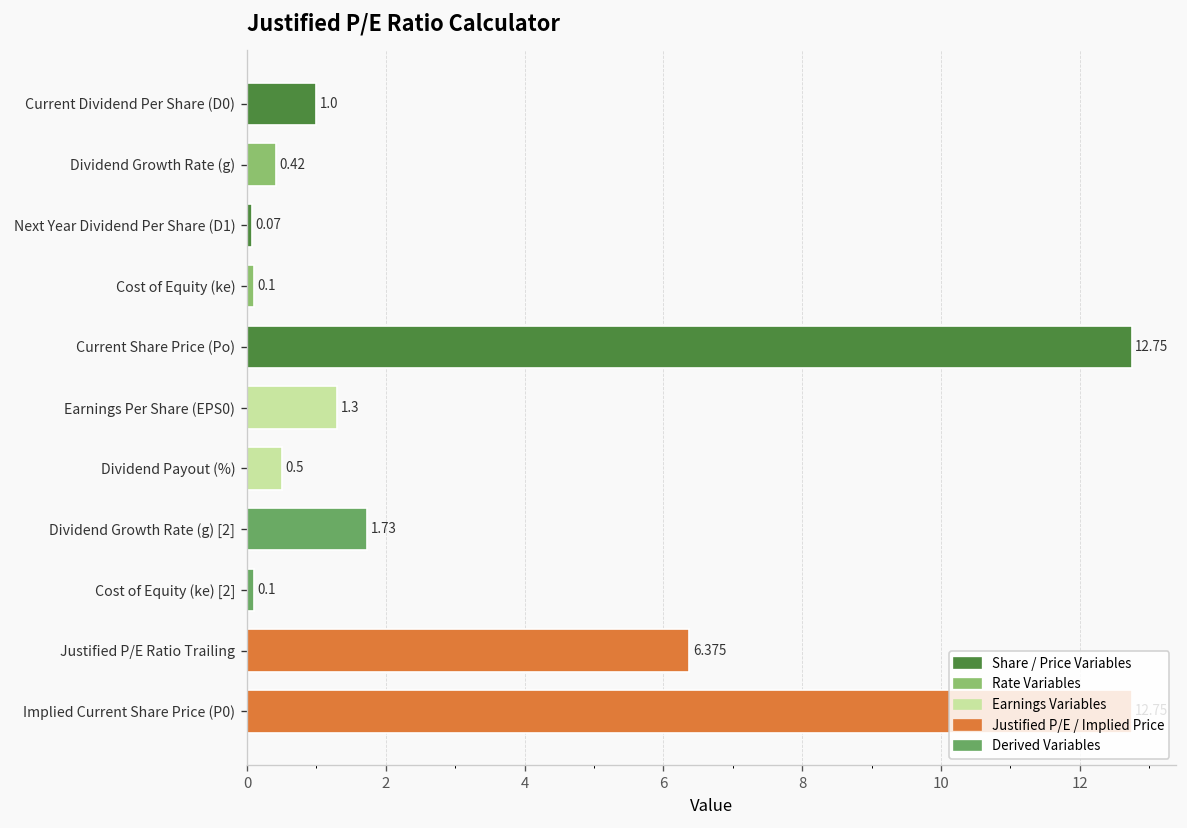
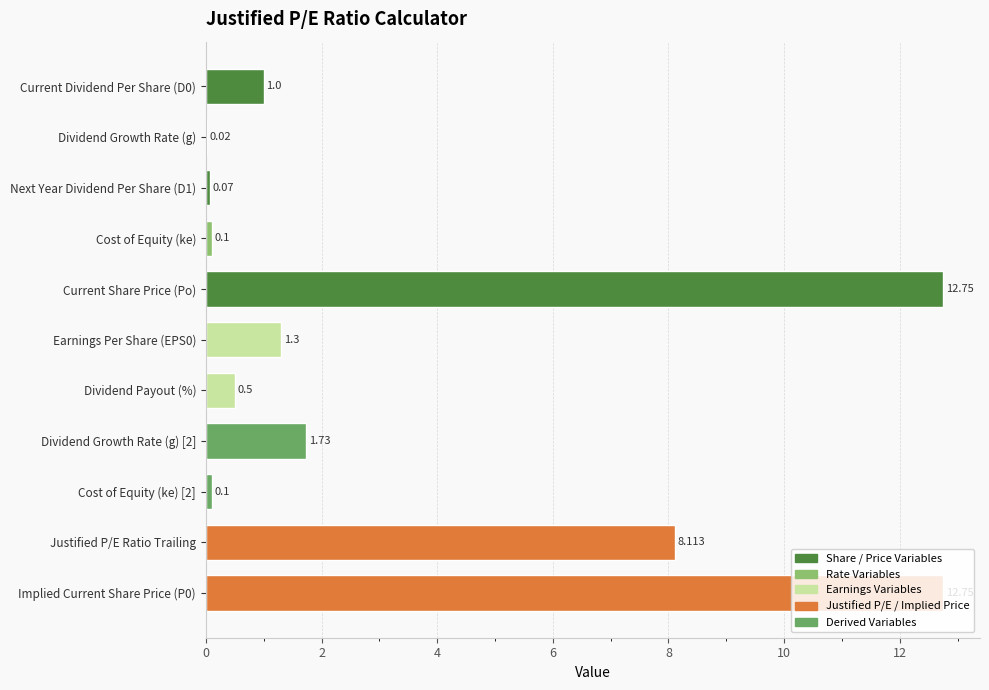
Dividend Growth Rate (g): 0.42 -> 0.02
Justified P/E Ratio Trailing: 6.375 -> 8.113
